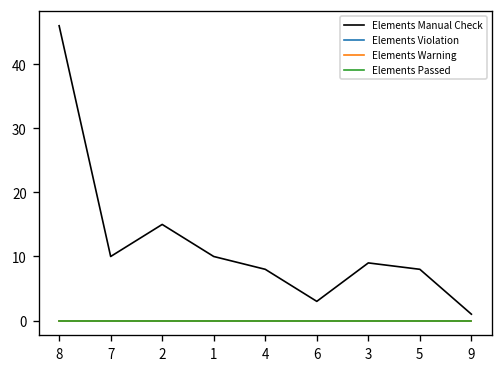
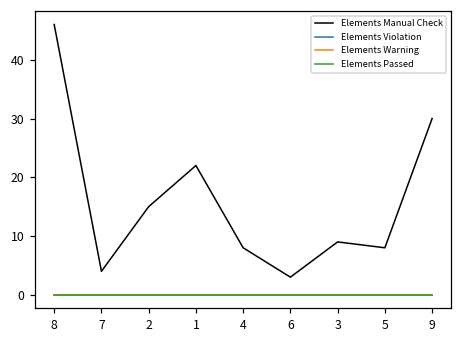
Elements Manual Check, 7: 10 -> 4
Elements Manual Check, 1: 10 -> 22
Elements Manual Check, 9: 1 -> 30
